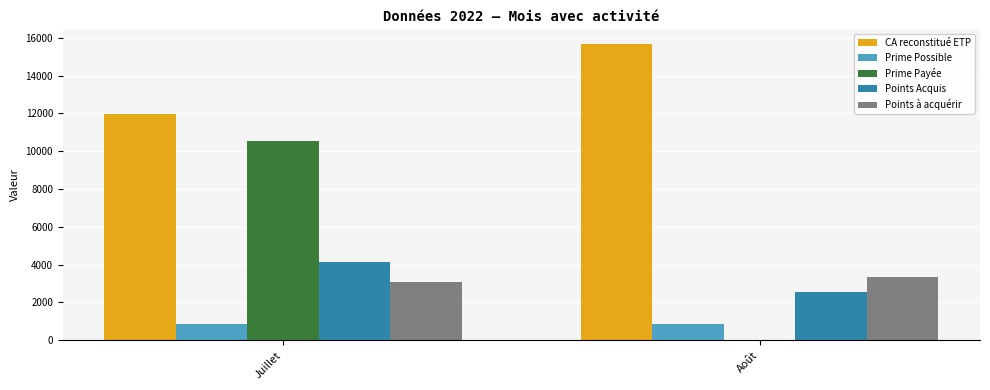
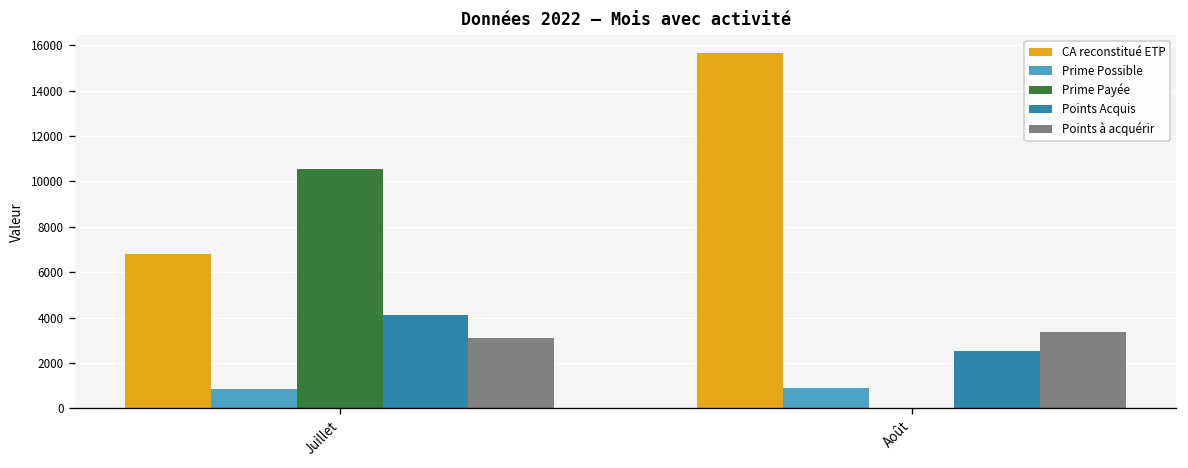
CA reconstitué ETP, Juillet: 12000 -> 6800
